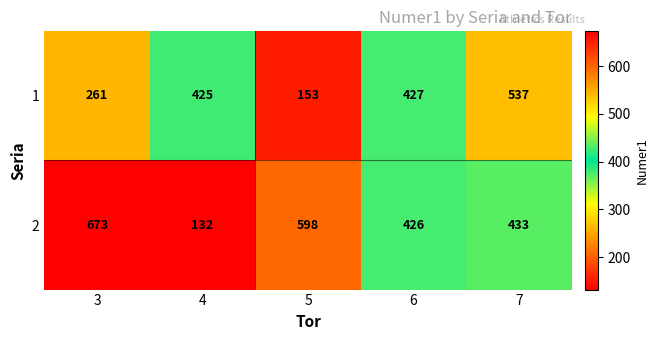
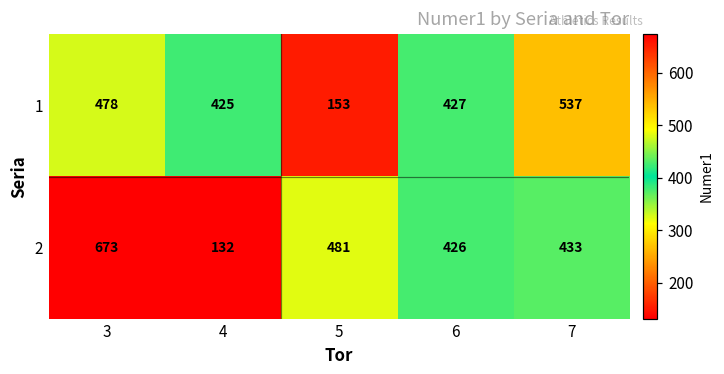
1, 3: 261 -> 478
2, 5: 598 -> 481
